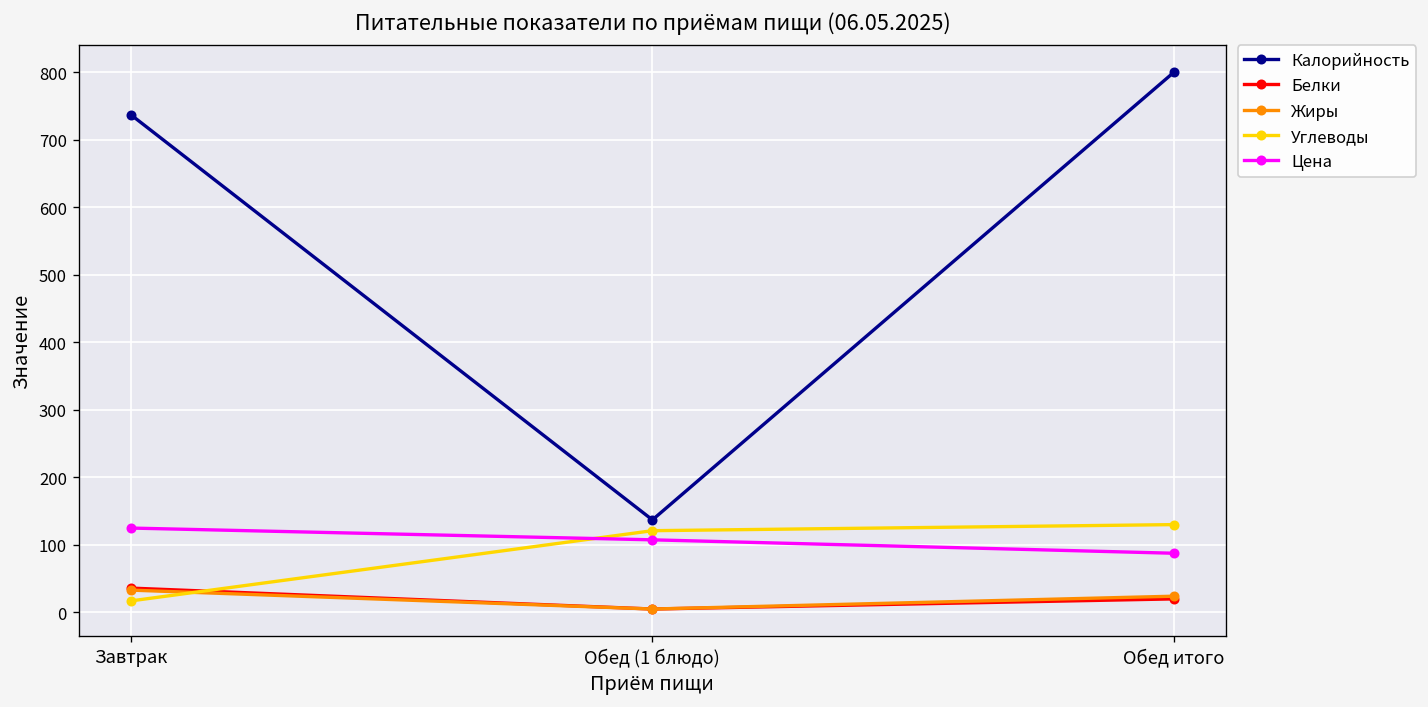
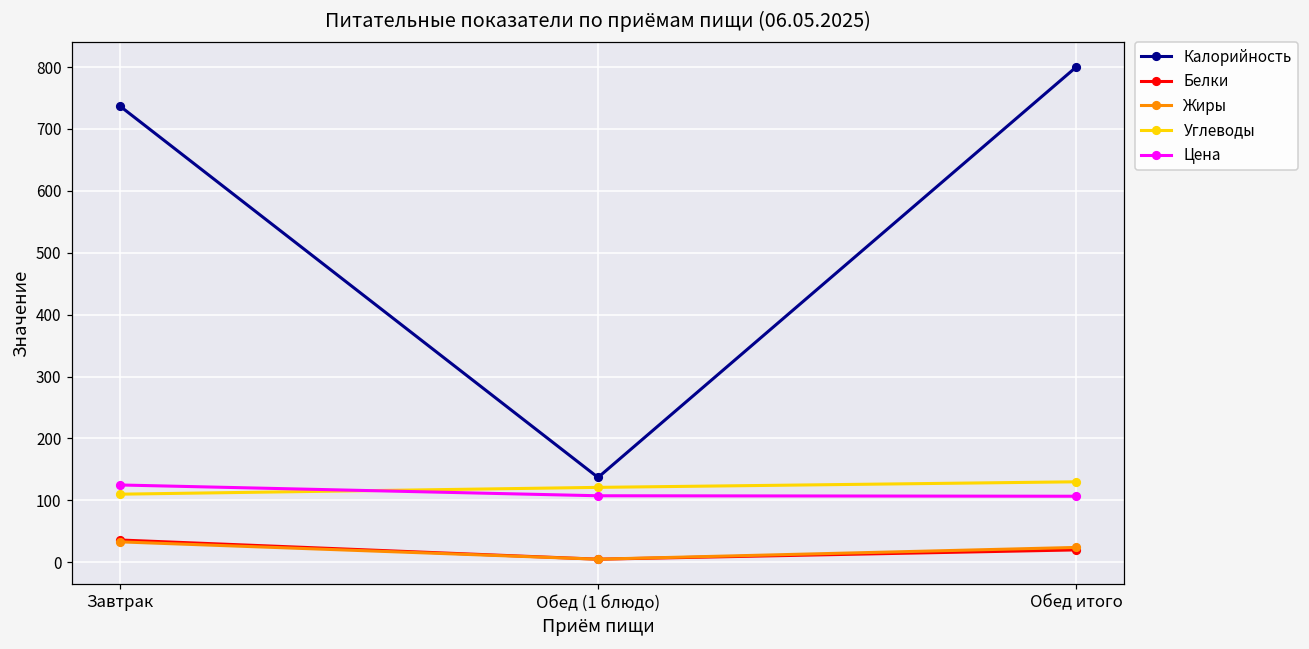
Углеводы, Завтрак: 20 -> 110
Цена, Обед итого: 90 -> 110
